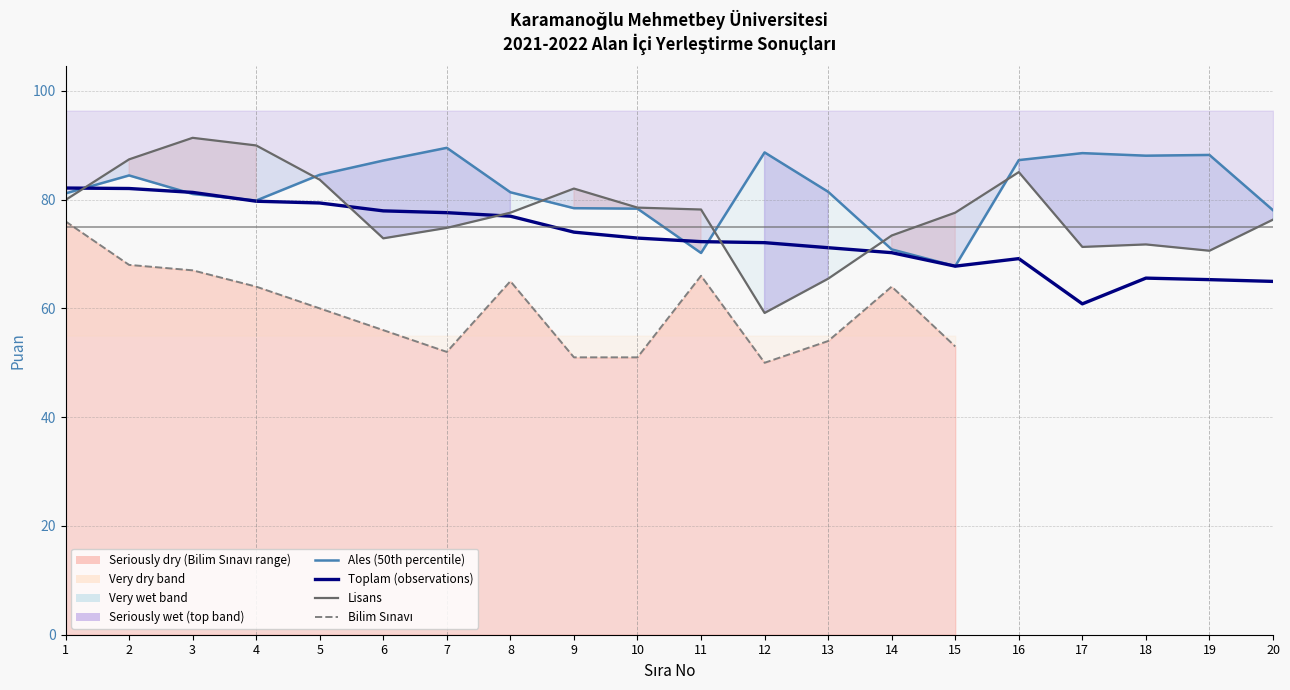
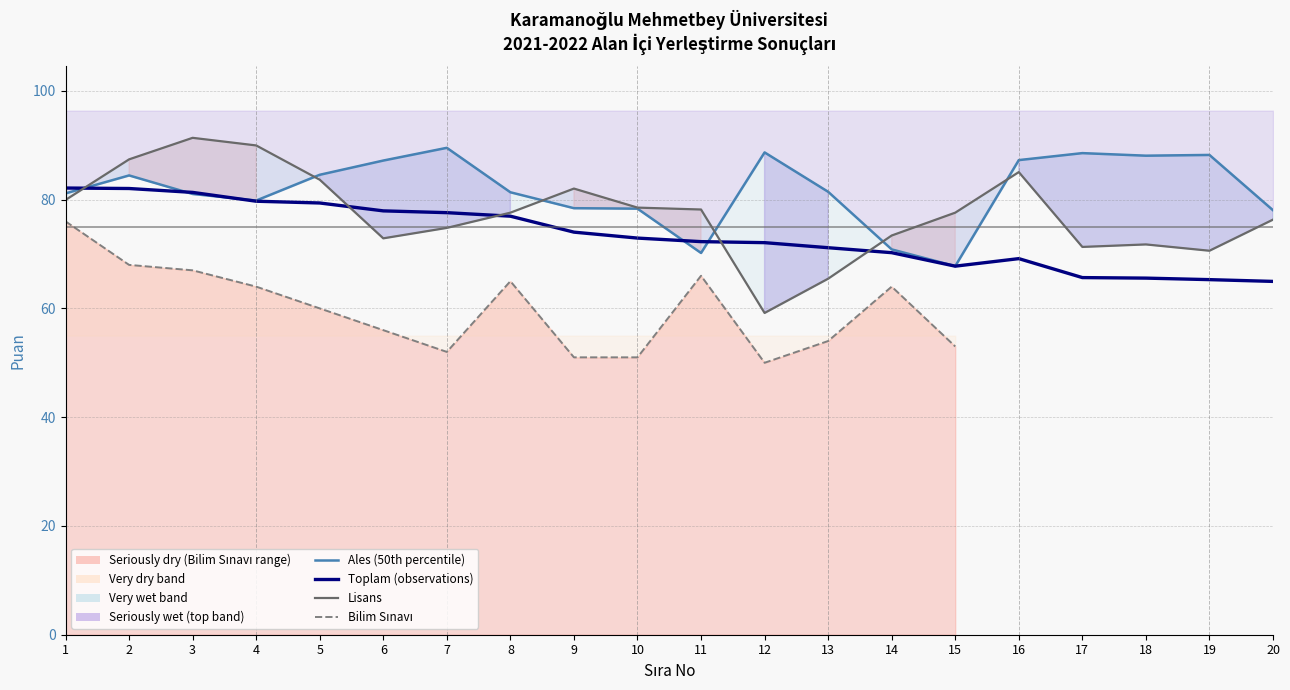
Toplam (observations), 17: 61 -> 66
